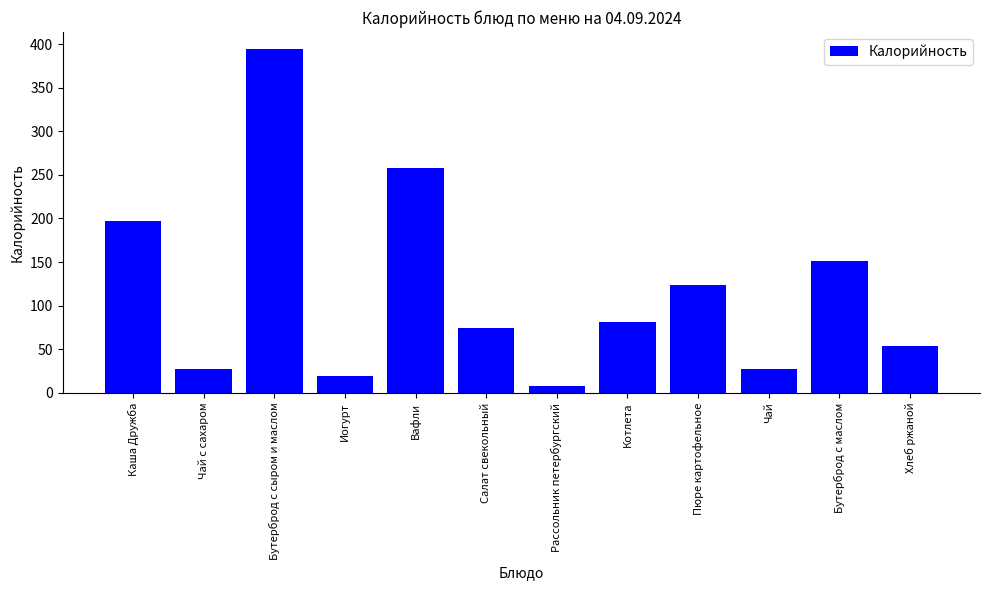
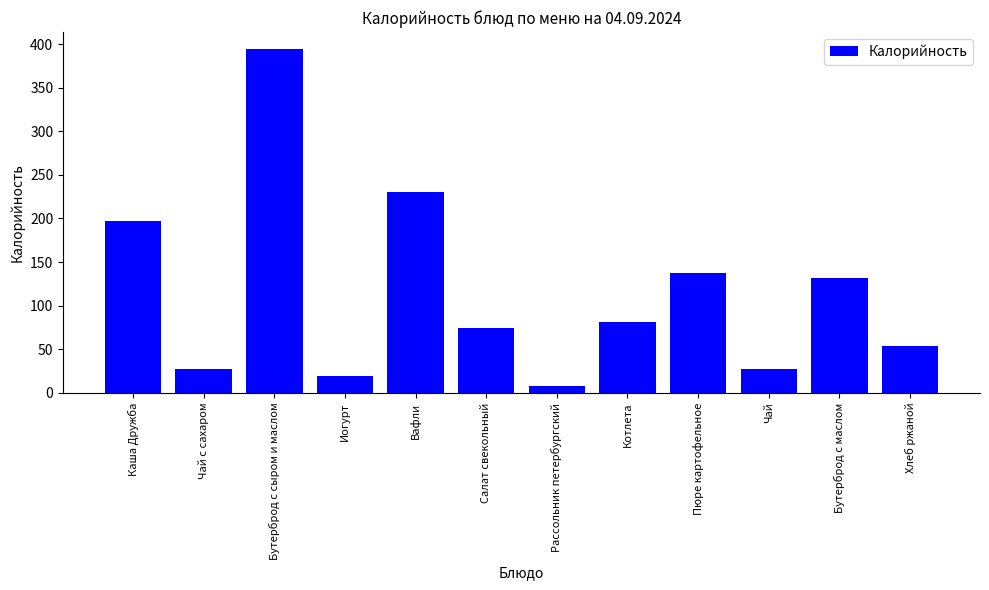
Вафли: 260 -> 230
Пюре картофельное: 120 -> 140
Бутерброд с маслом: 150 -> 130
